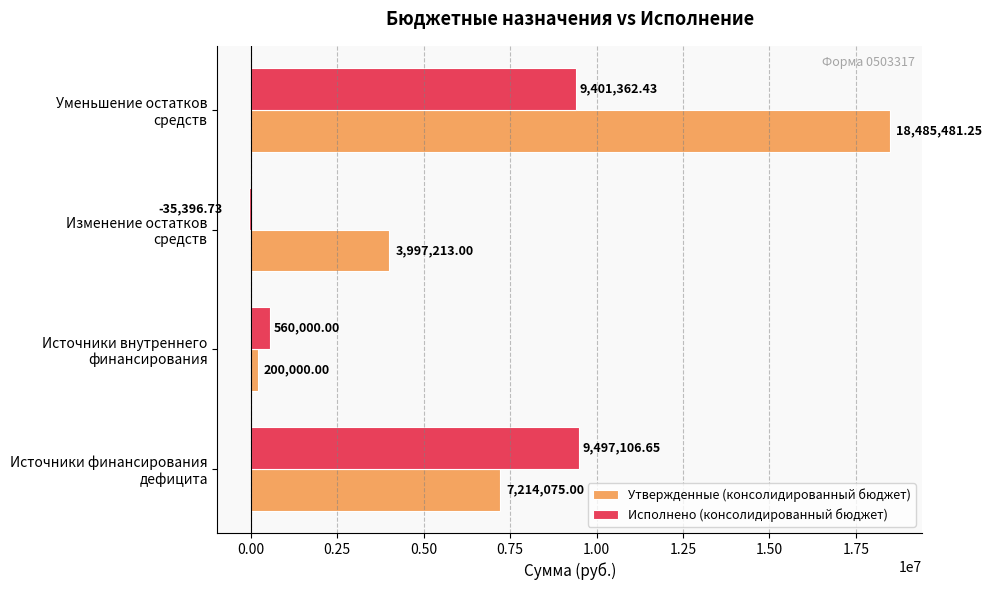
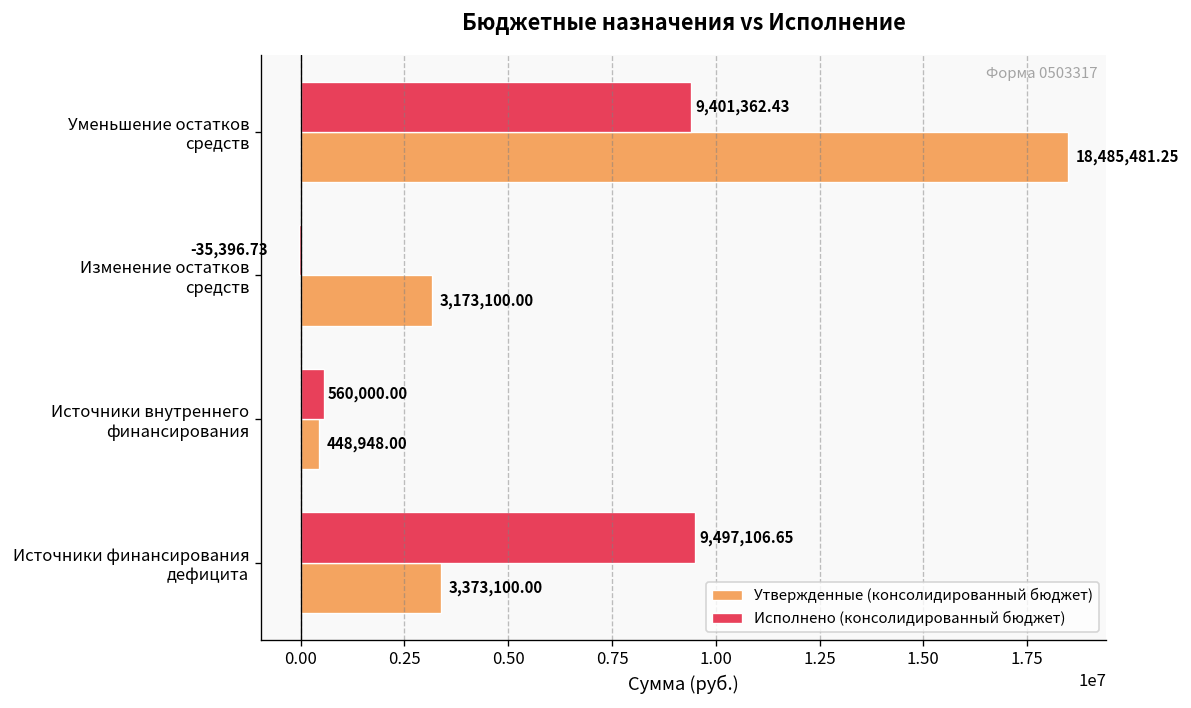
Утвержденные (консолидированный бюджет), Изменение остатков средств: 3,997,213.00 -> 3,173,100.00
Утвержденные (консолидированный бюджет), Источники внутреннего финансирования: 200,000.00 -> 448,948.00
Утвержденные (консолидированный бюджет), Источники финансирования дефицита: 7,214,075.00 -> 3,373,100.00
